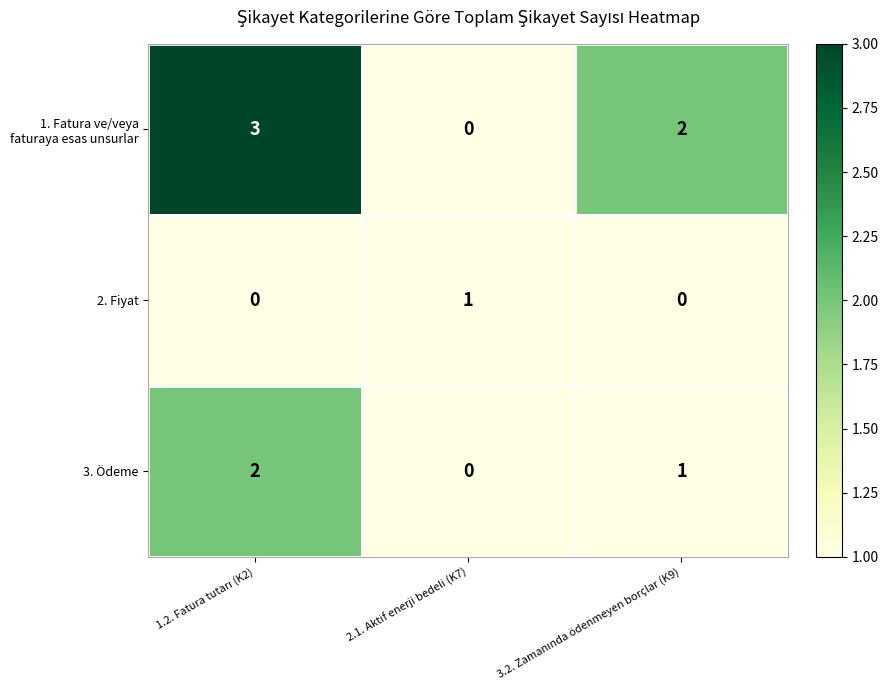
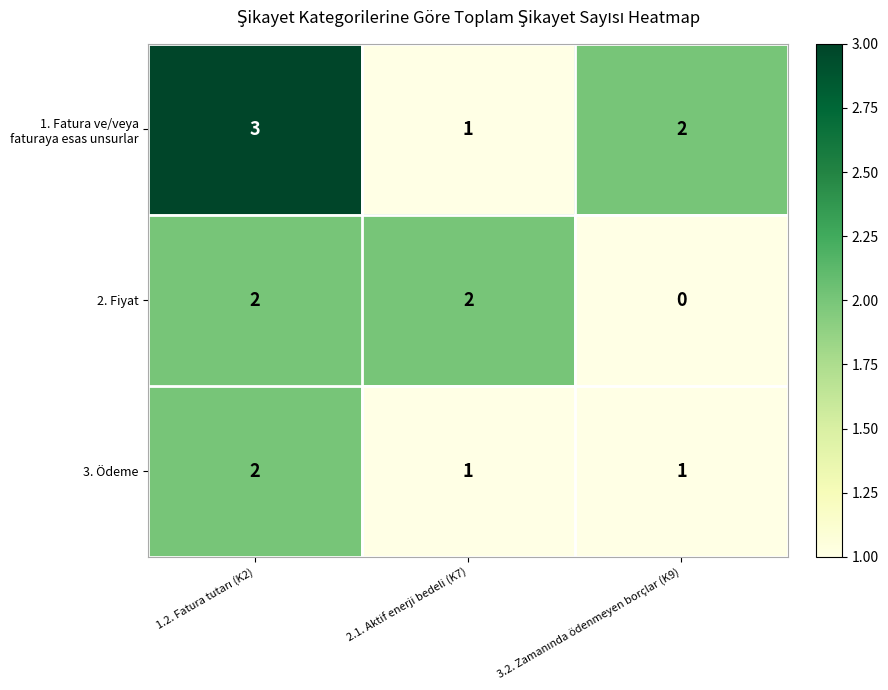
1. Fatura ve/veya faturaya esas unsurlar, 2.1. Aktif enerji bedeli (K7): 0 -> 1
2. Fiyat, 1.2. Fatura tutarı (K2): 0 -> 2
2. Fiyat, 2.1. Aktif enerji bedeli (K7): 1 -> 2
3. Ödeme, 2.1. Aktif enerji bedeli (K7): 0 -> 1
